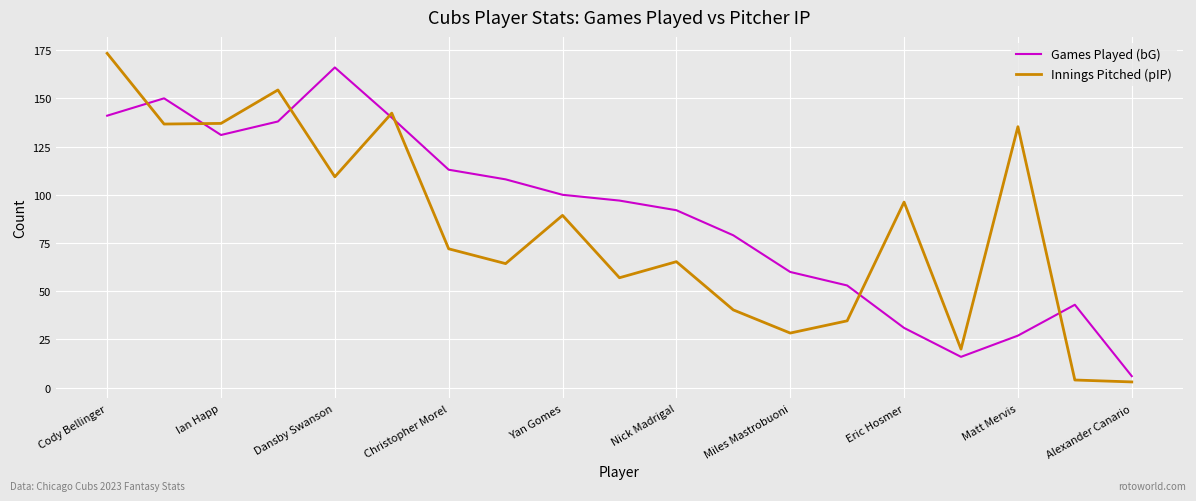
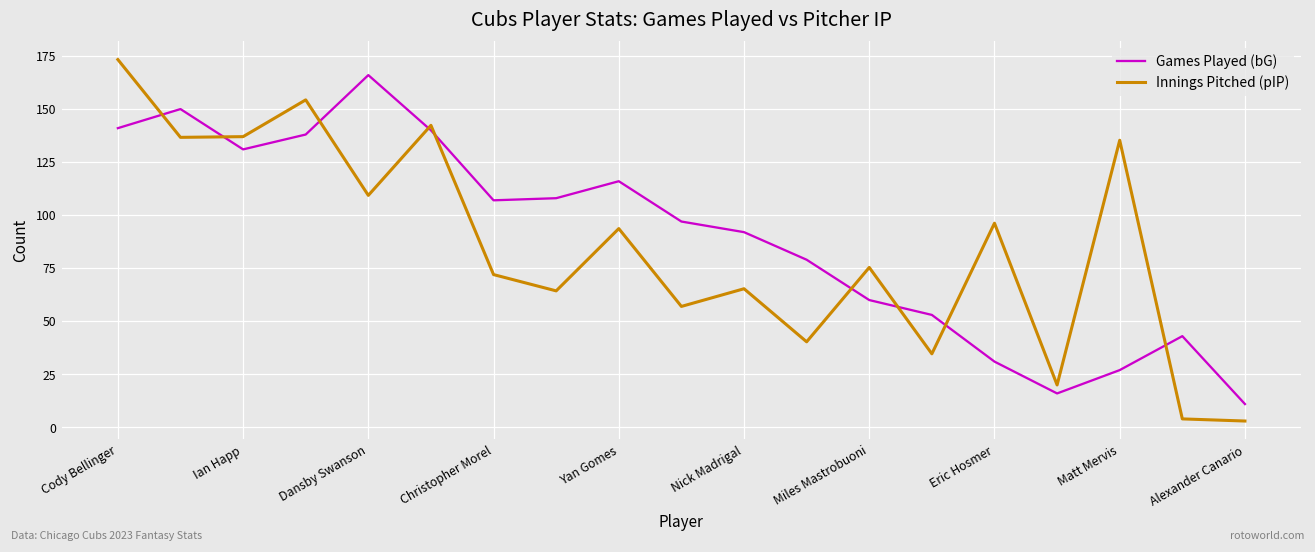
Games Played (bG), Christopher Morel: 113 -> 107
Games Played (bG), Yan Gomes: 100 -> 116
Innings Pitched (pIP), Yan Gomes: 89 -> 94
Innings Pitched (pIP), Miles Mastrobuoni: 28 -> 75
Games Played (bG), Alexander Canario: 6 -> 11
